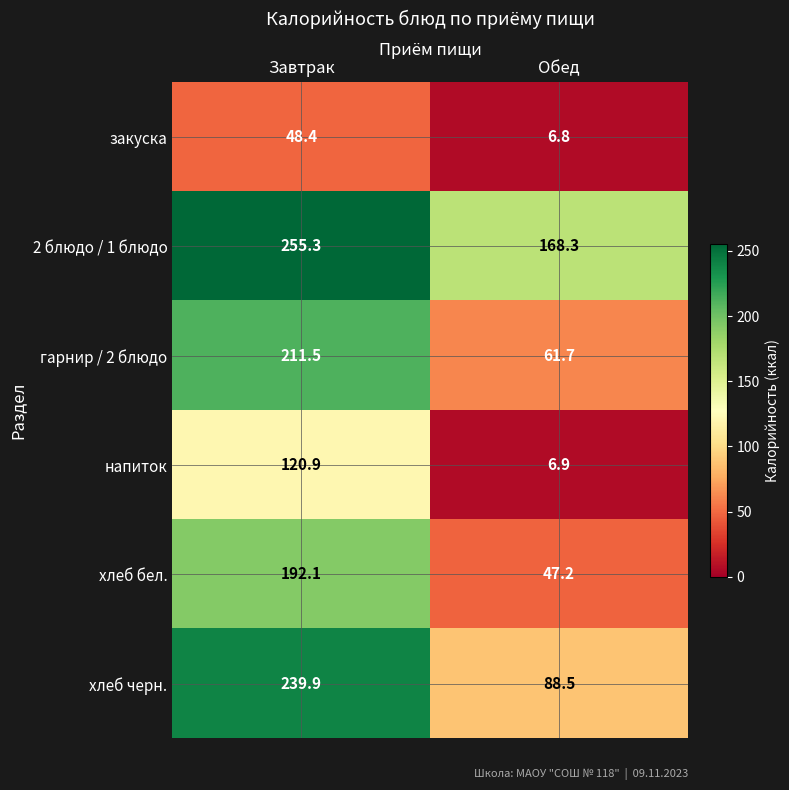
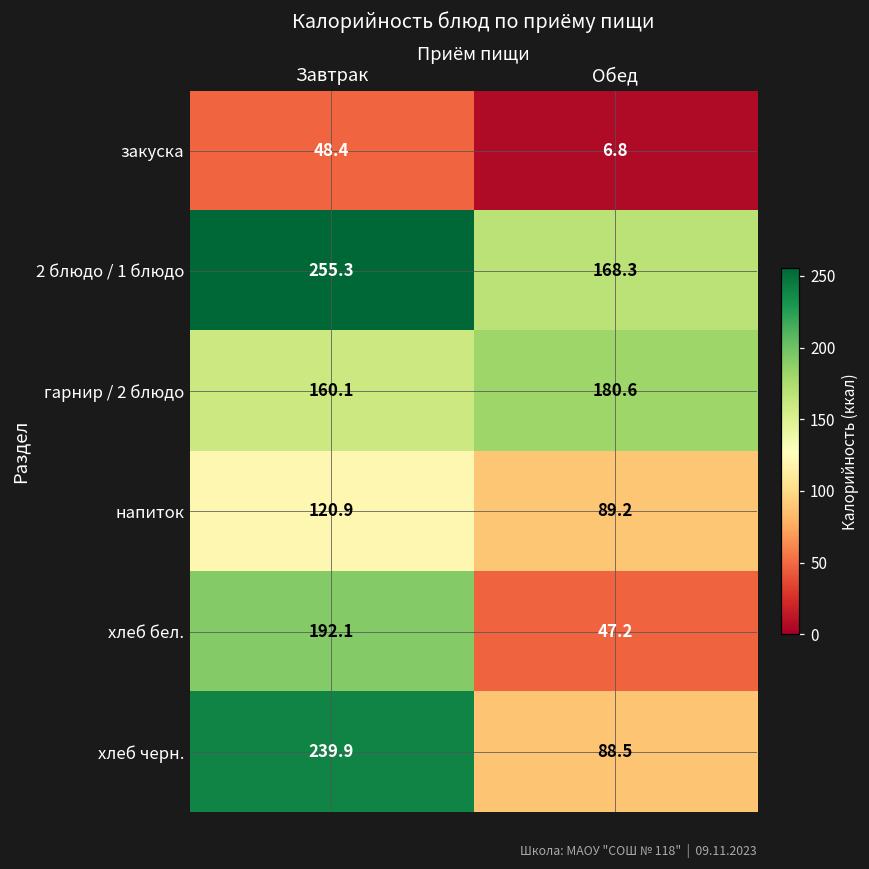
гарнир / 2 блюдо, Завтрак: 211.5 -> 160.1
гарнир / 2 блюдо, Обед: 61.7 -> 180.6
напиток, Обед: 6.9 -> 89.2
